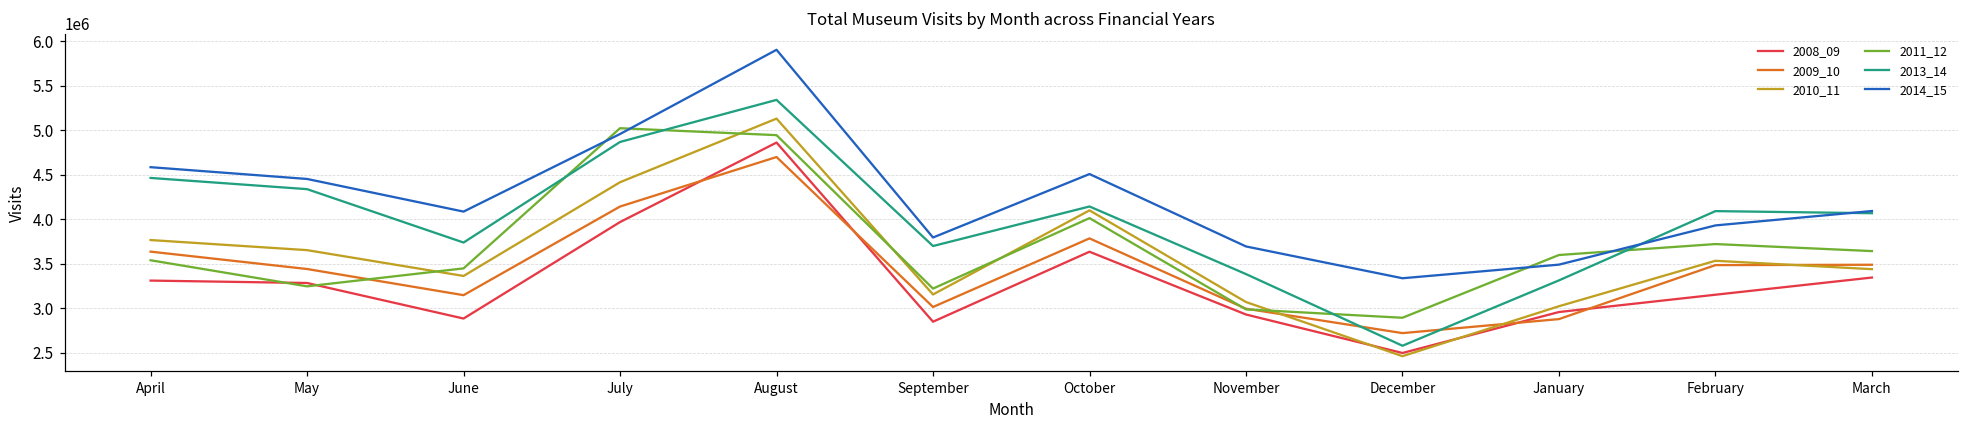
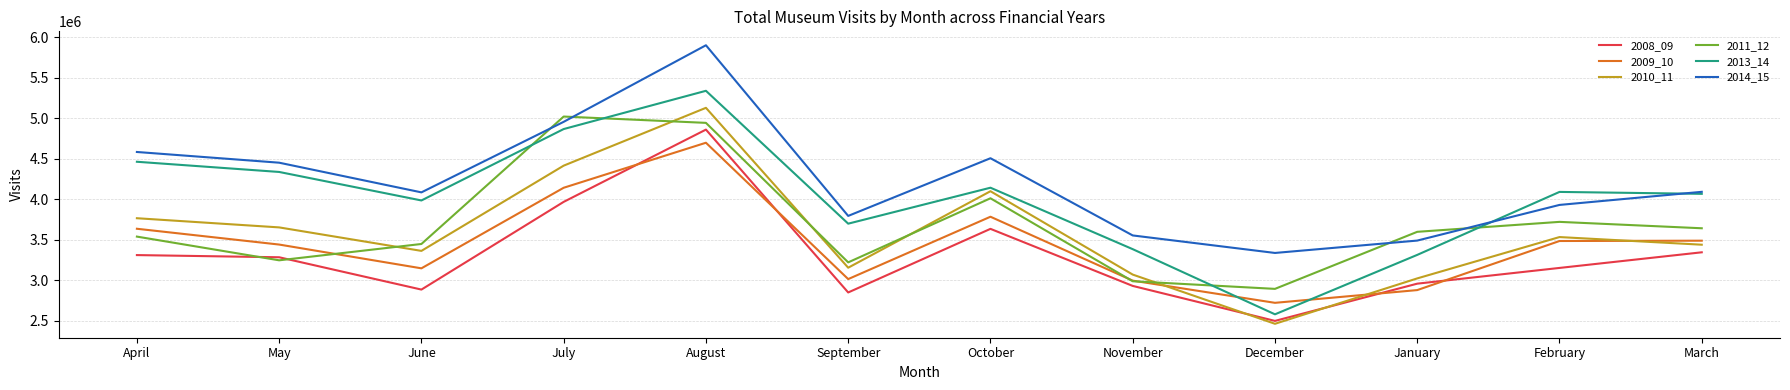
2013_14, June: 3700000 -> 4000000
2014_15, November: 3700000 -> 3600000
